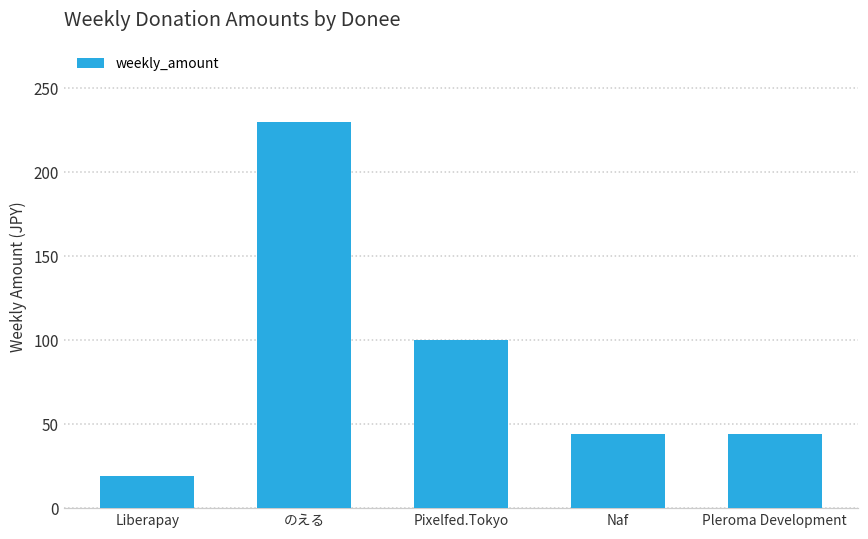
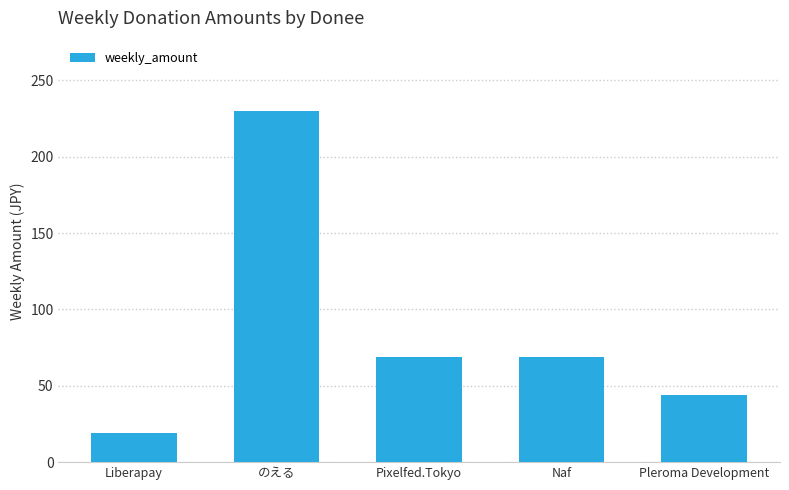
Pixelfed.Tokyo: 100 -> 69
Naf: 44 -> 69
